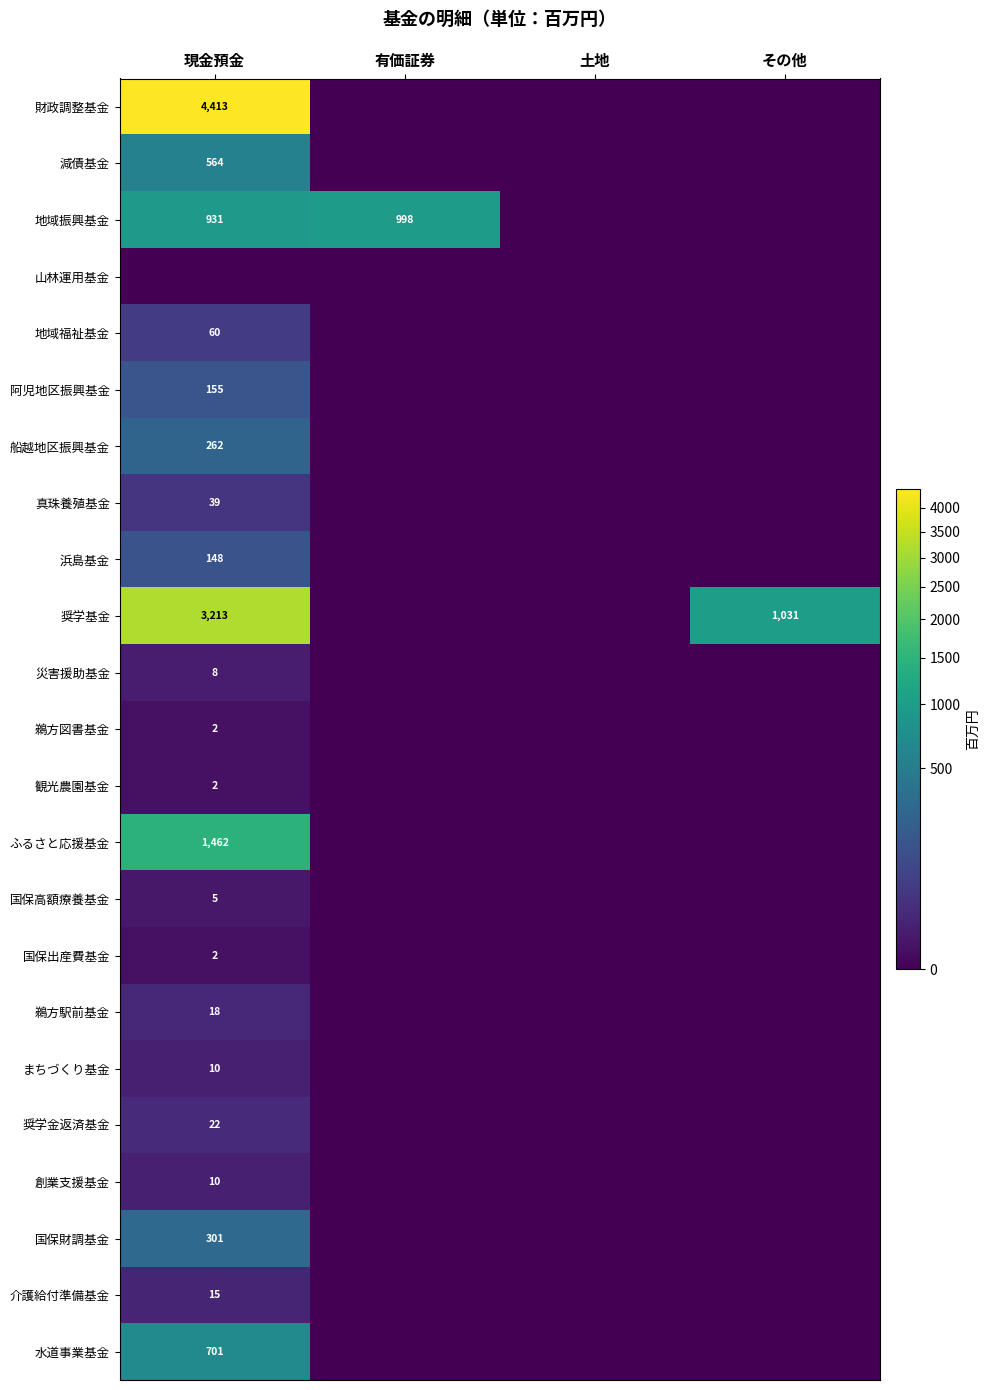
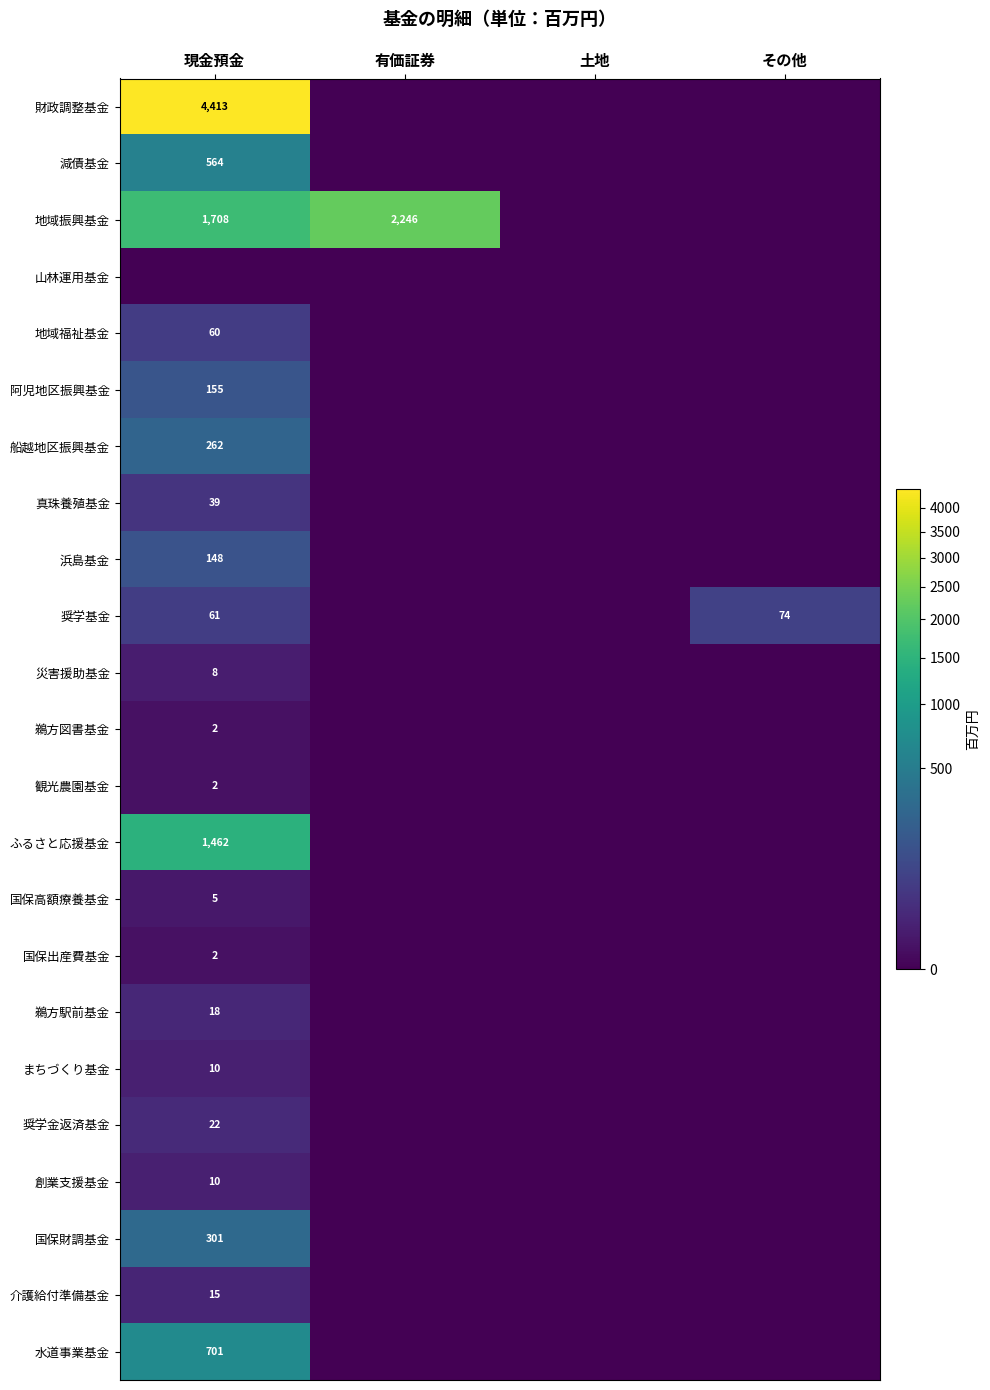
地域振興基金, 現金預金: 931 -> 1,708
地域振興基金, 有価証券: 998 -> 2,246
奨学基金, 現金預金: 3,213 -> 61
奨学基金, その他: 1,031 -> 74
